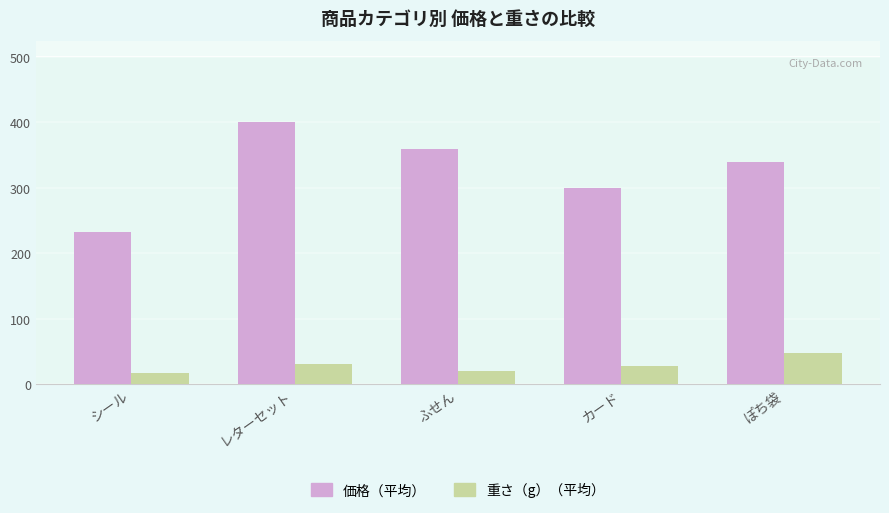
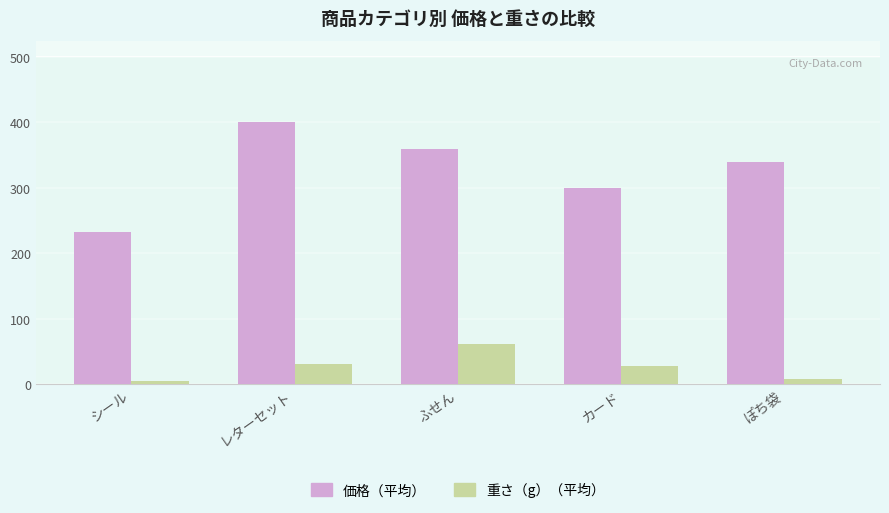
重さ（g）（平均）, シール: 20 -> 0
重さ（g）（平均）, ふせん: 20 -> 60
重さ（g）（平均）, ぽち袋: 50 -> 10
